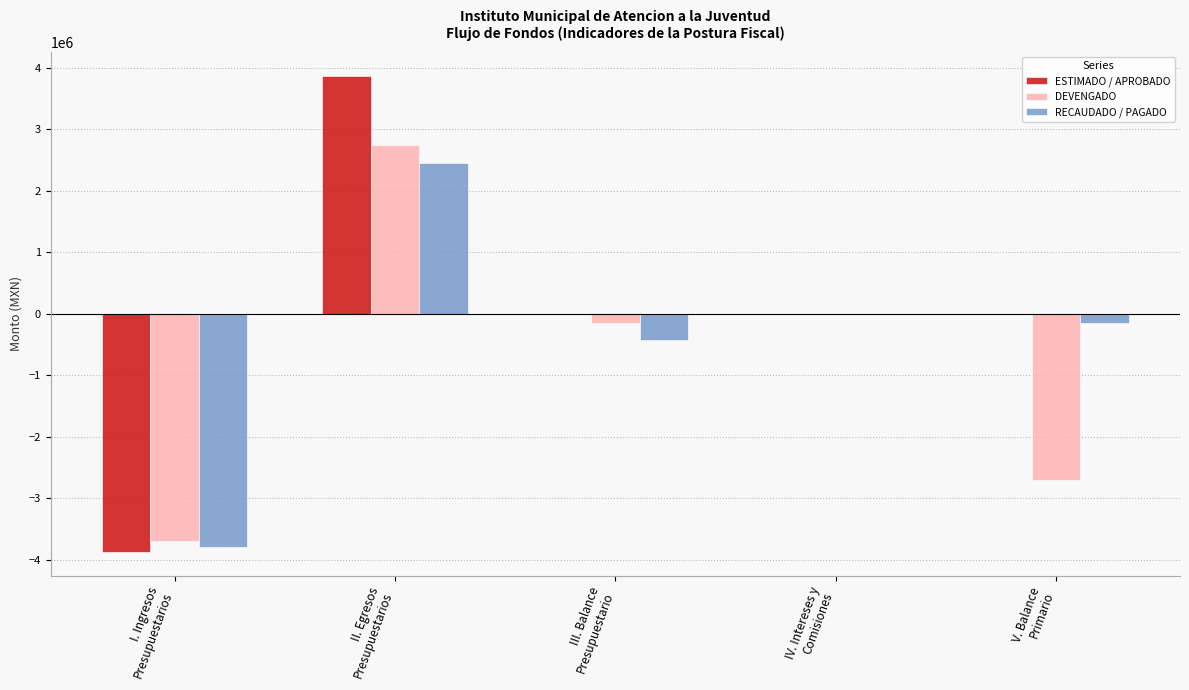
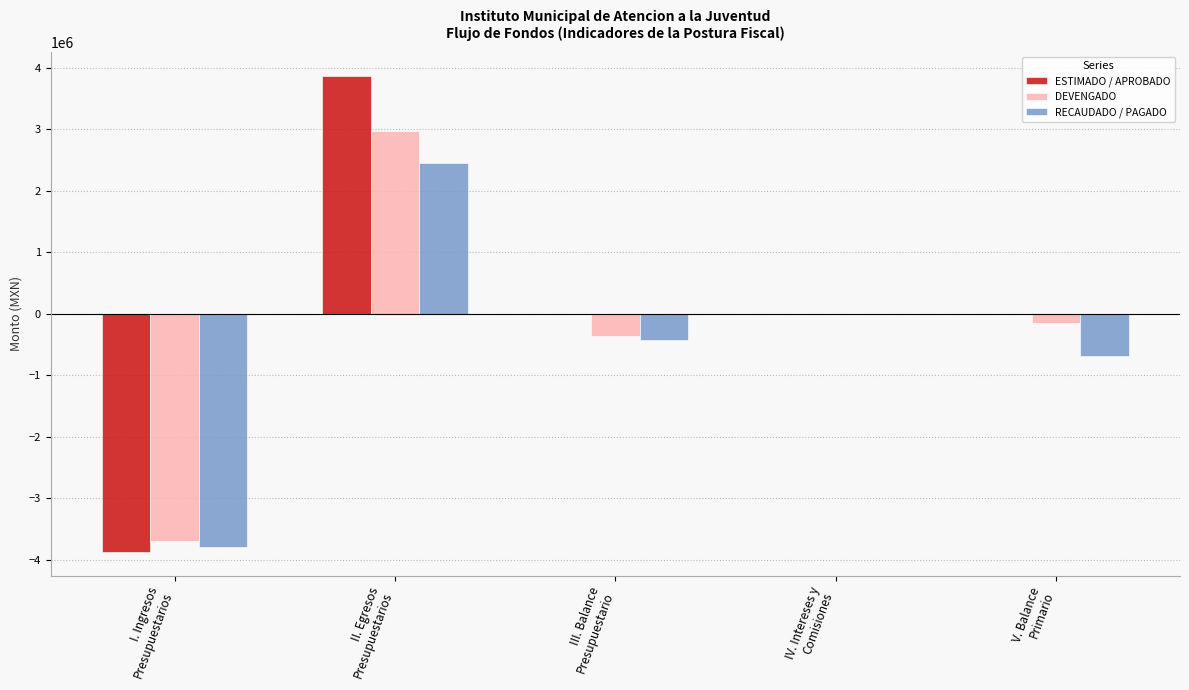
DEVENGADO, II. Egresos Presupuestarios: 2700000 -> 3000000
DEVENGADO, III. Balance Presupuestario: -200000 -> -400000
DEVENGADO, V. Balance Primario: -2700000 -> -200000
RECAUDADO / PAGADO, V. Balance Primario: -200000 -> -700000
